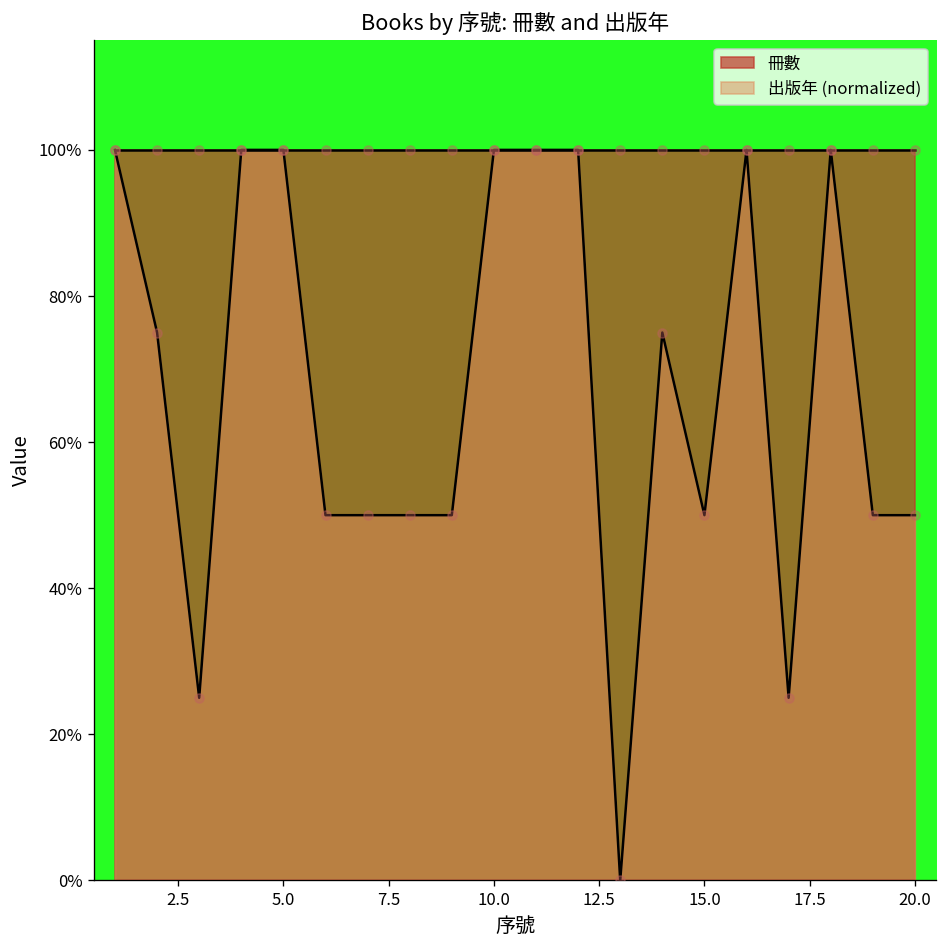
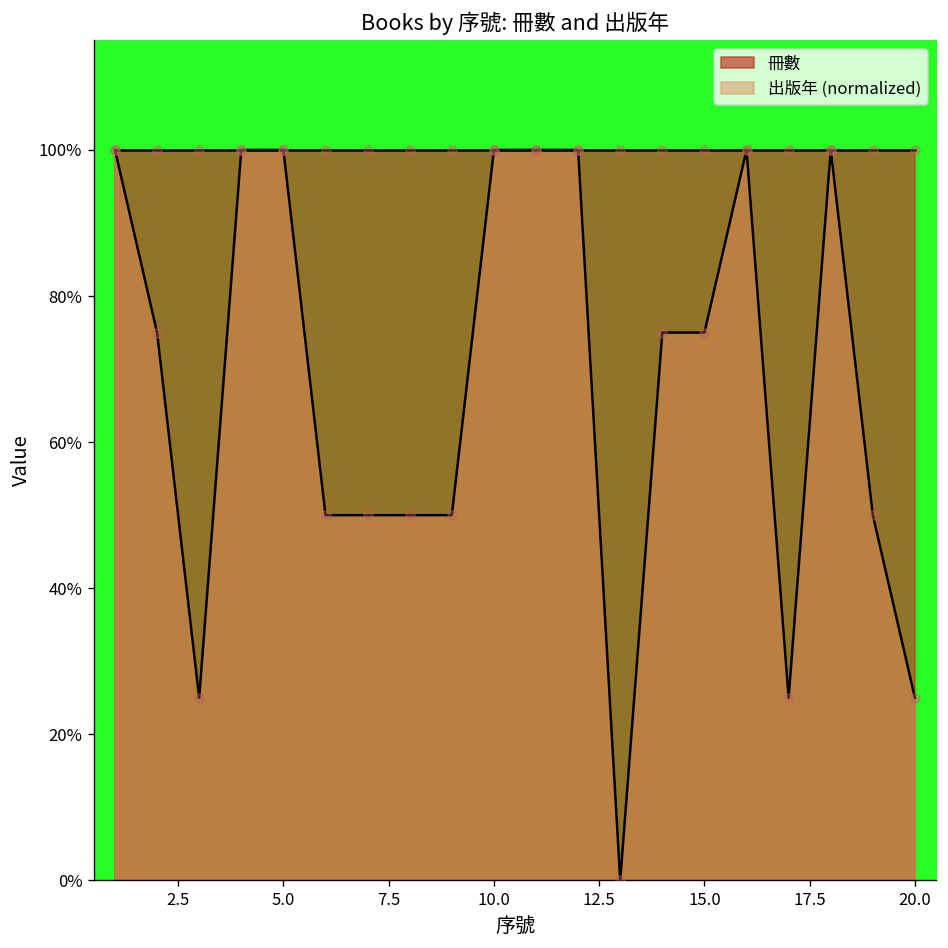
出版年 (normalized), 15.0: 50% -> 75%
出版年 (normalized), 20.0: 50% -> 25%
